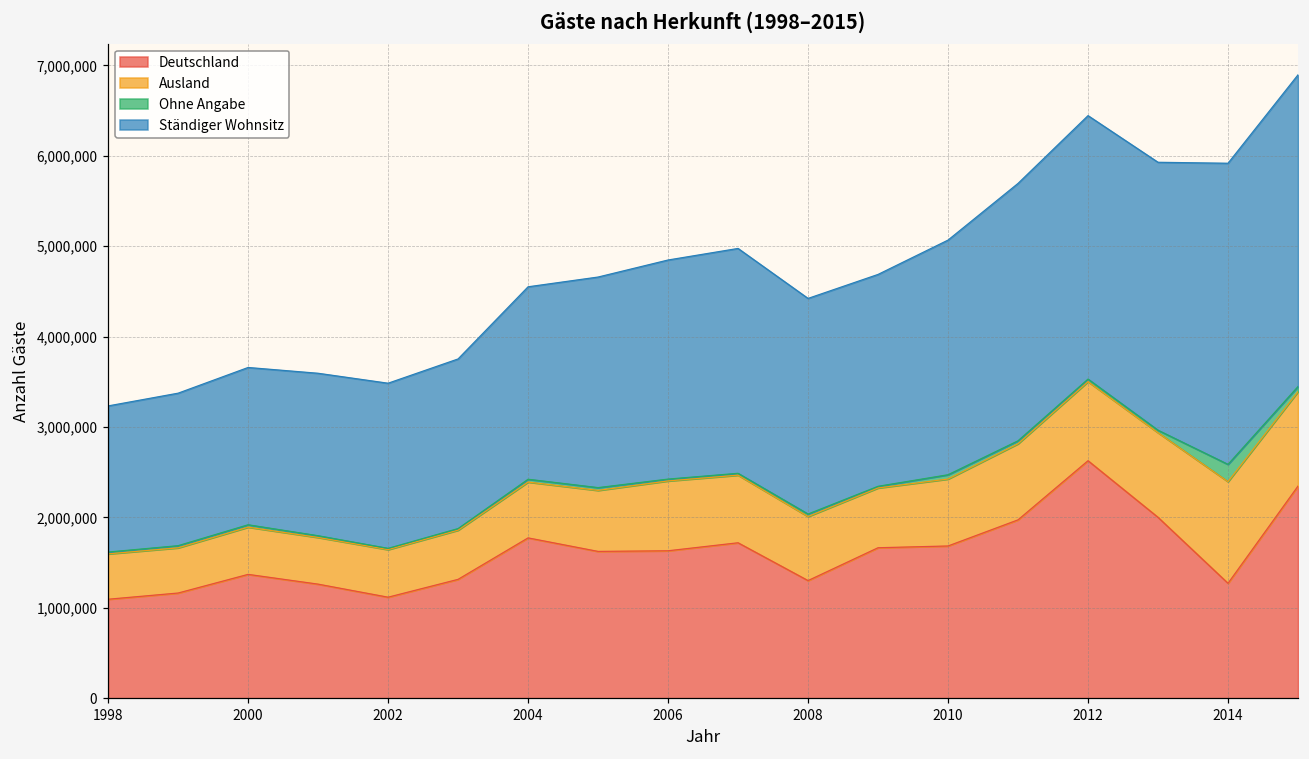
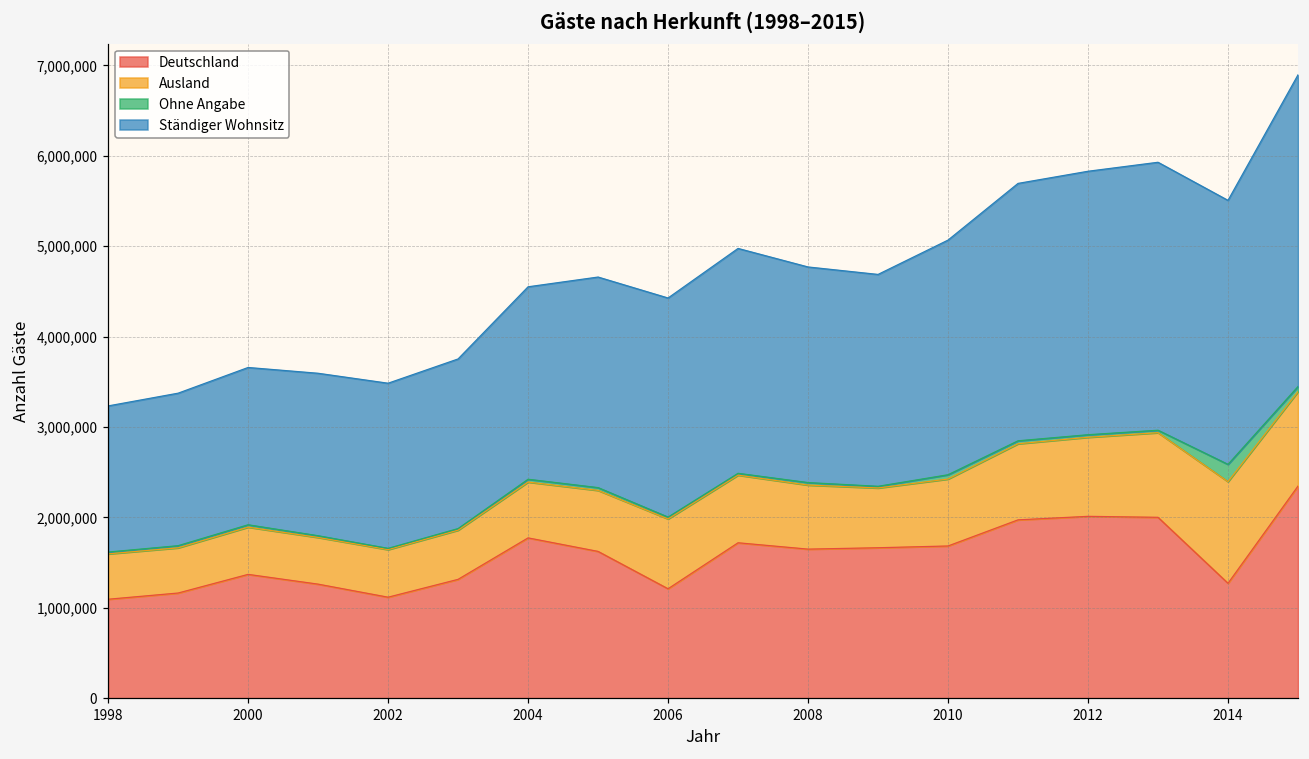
Deutschland, 2006: 1,600,000 -> 1,200,000
Deutschland, 2008: 1,300,000 -> 1,600,000
Deutschland, 2012: 2,600,000 -> 2,000,000
Ständiger Wohnsitz, 2014: 3,300,000 -> 2,900,000
